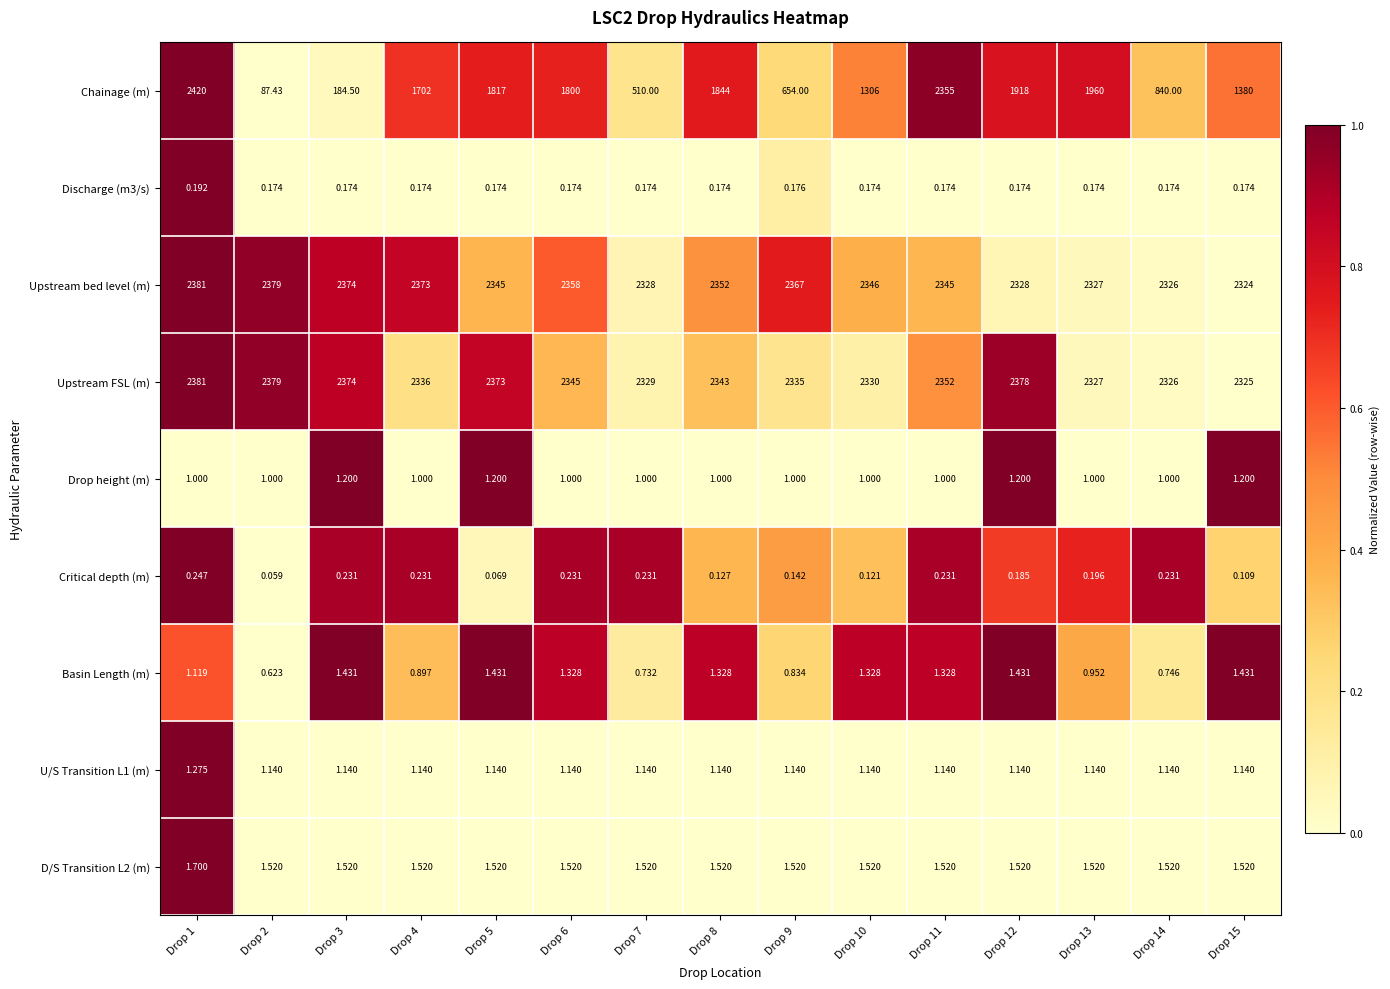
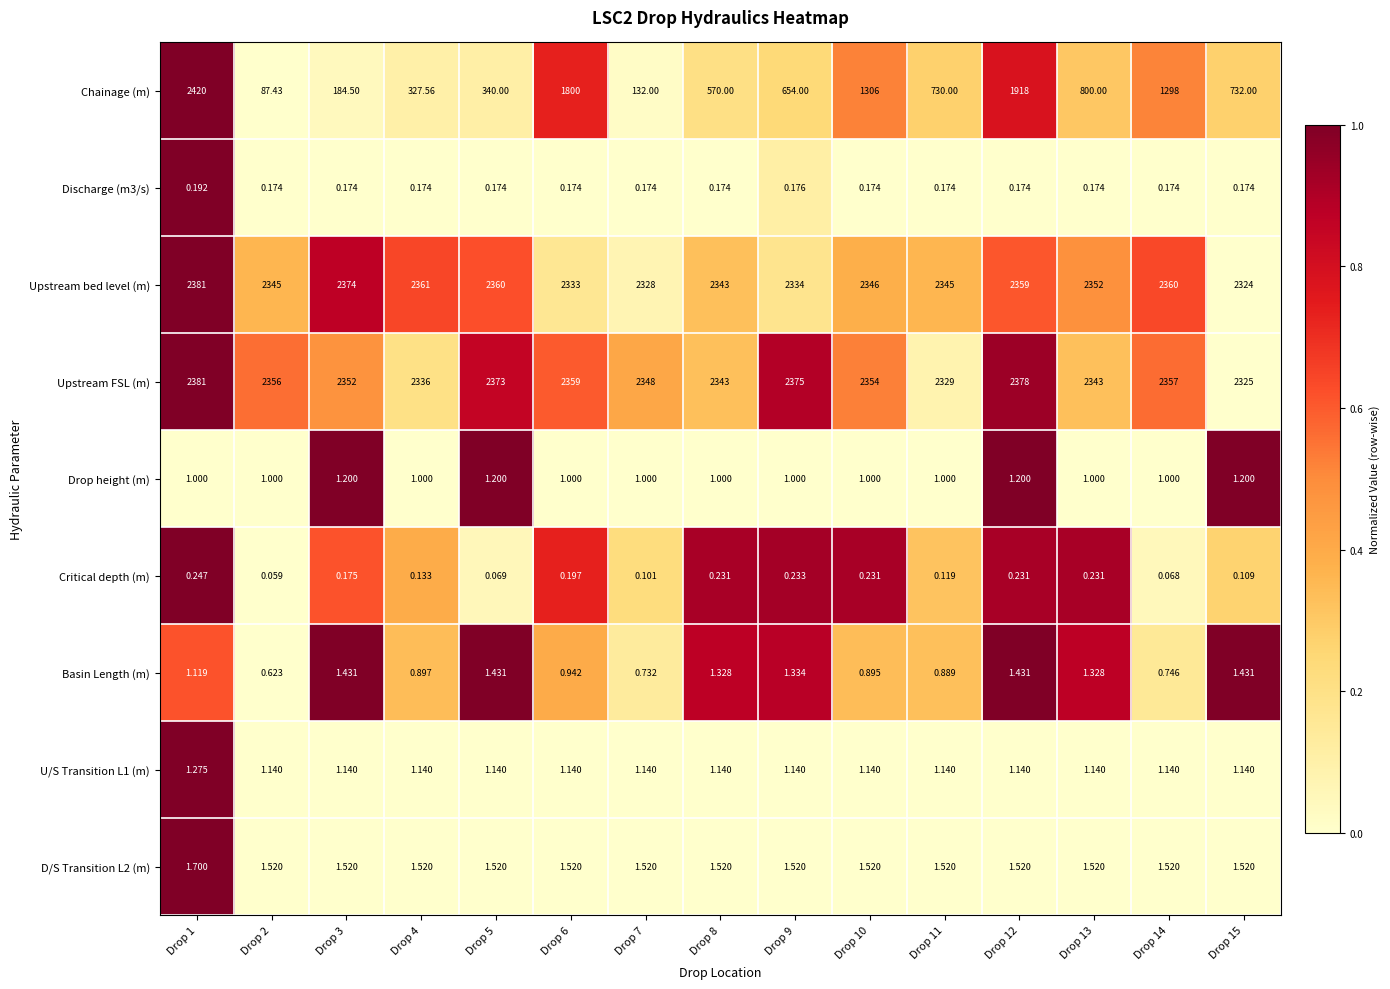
Chainage (m), Drop 4: 1702 -> 327.56
Chainage (m), Drop 5: 1817 -> 340.00
Chainage (m), Drop 7: 510.00 -> 132.00
Chainage (m), Drop 8: 1844 -> 570.00
Chainage (m), Drop 11: 2355 -> 730.00
Chainage (m), Drop 13: 1960 -> 800.00
Chainage (m), Drop 14: 840.00 -> 1298
Chainage (m), Drop 15: 1380 -> 732.00
Upstream bed level (m), Drop 2: 2379 -> 2345
Upstream bed level (m), Drop 4: 2373 -> 2361
Upstream bed level (m), Drop 5: 2345 -> 2360
Upstream bed level (m), Drop 6: 2358 -> 2333
Upstream bed level (m), Drop 8: 2352 -> 2343
Upstream bed level (m), Drop 9: 2367 -> 2334
Upstream bed level (m), Drop 12: 2328 -> 2359
Upstream bed level (m), Drop 13: 2327 -> 2352
Upstream bed level (m), Drop 14: 2326 -> 2360
Upstream FSL (m), Drop 2: 2379 -> 2356
Upstream FSL (m), Drop 3: 2374 -> 2352
Upstream FSL (m), Drop 6: 2345 -> 2359
Upstream FSL (m), Drop 7: 2329 -> 2348
Upstream FSL (m), Drop 9: 2335 -> 2375
Upstream FSL (m), Drop 10: 2330 -> 2354
Upstream FSL (m), Drop 11: 2352 -> 2329
Upstream FSL (m), Drop 13: 2327 -> 2343
Upstream FSL (m), Drop 14: 2326 -> 2357
Critical depth (m), Drop 3: 0.231 -> 0.175
Critical depth (m), Drop 4: 0.231 -> 0.133
Critical depth (m), Drop 6: 0.231 -> 0.197
Critical depth (m), Drop 7: 0.231 -> 0.101
Critical depth (m), Drop 8: 0.127 -> 0.231
Critical depth (m), Drop 9: 0.142 -> 0.233
Critical depth (m), Drop 10: 0.121 -> 0.231
Critical depth (m), Drop 11: 0.231 -> 0.119
Critical depth (m), Drop 12: 0.185 -> 0.231
Critical depth (m), Drop 13: 0.196 -> 0.231
Critical depth (m), Drop 14: 0.231 -> 0.068
Basin Length (m), Drop 6: 1.328 -> 0.942
Basin Length (m), Drop 9: 0.834 -> 1.334
Basin Length (m), Drop 10: 1.328 -> 0.895
Basin Length (m), Drop 11: 1.328 -> 0.889
Basin Length (m), Drop 13: 0.952 -> 1.328
